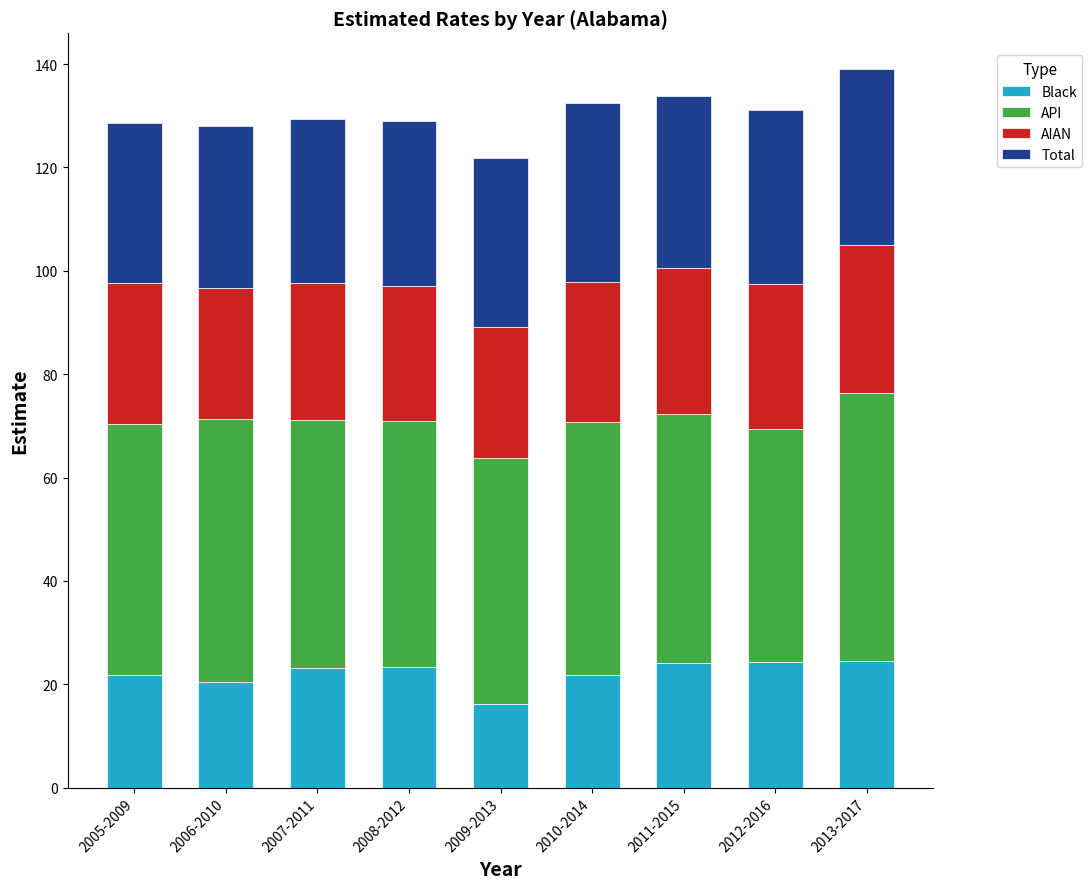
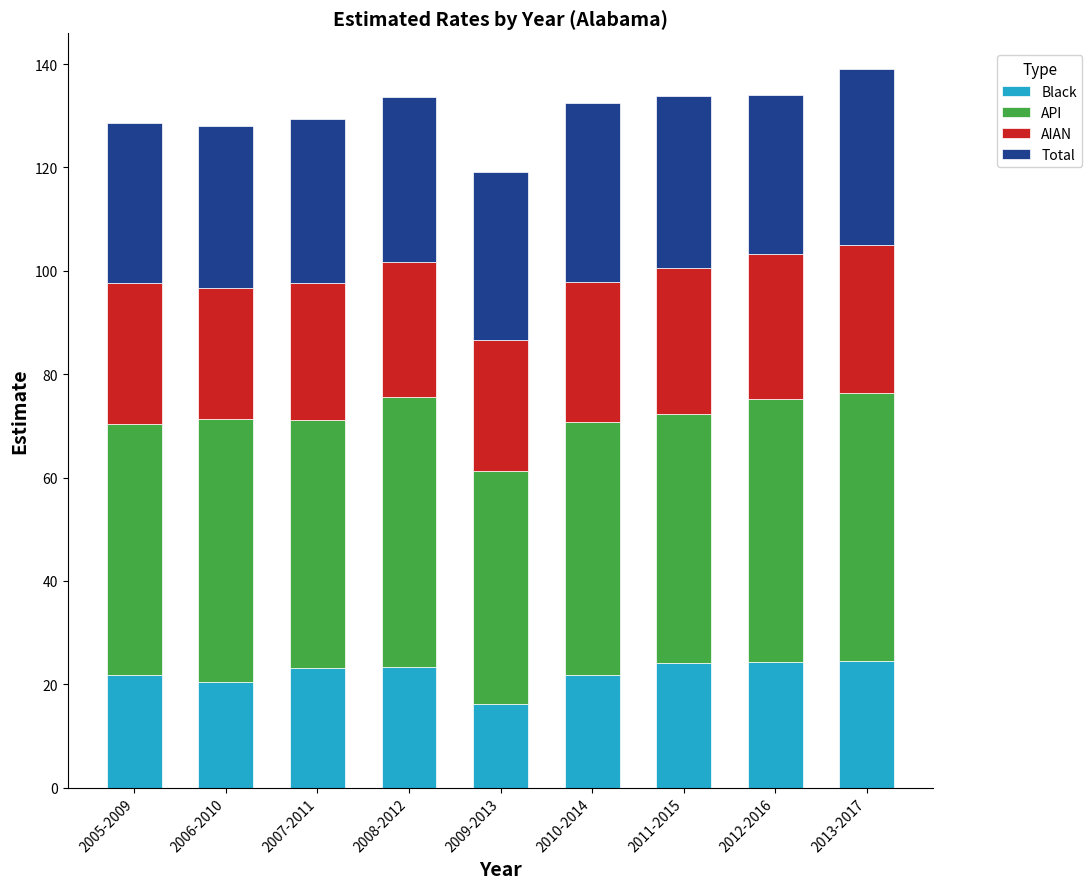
API, 2008-2012: 48 -> 52
API, 2009-2013: 48 -> 45
API, 2012-2016: 45 -> 51
Total, 2012-2016: 34 -> 31
